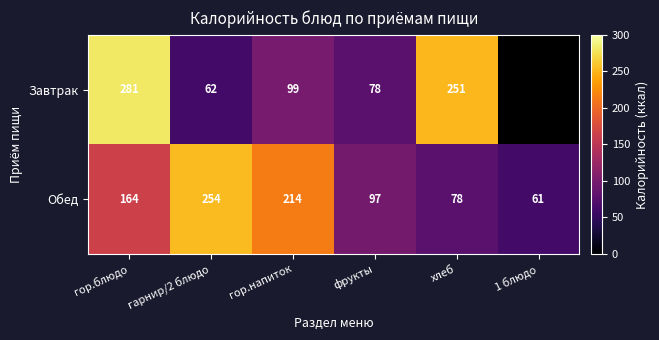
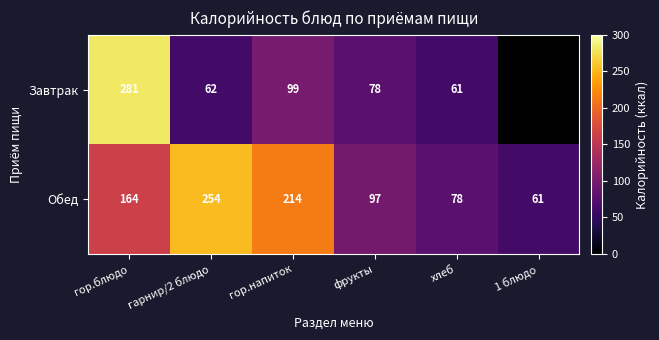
Завтрак, хлеб: 251 -> 61
